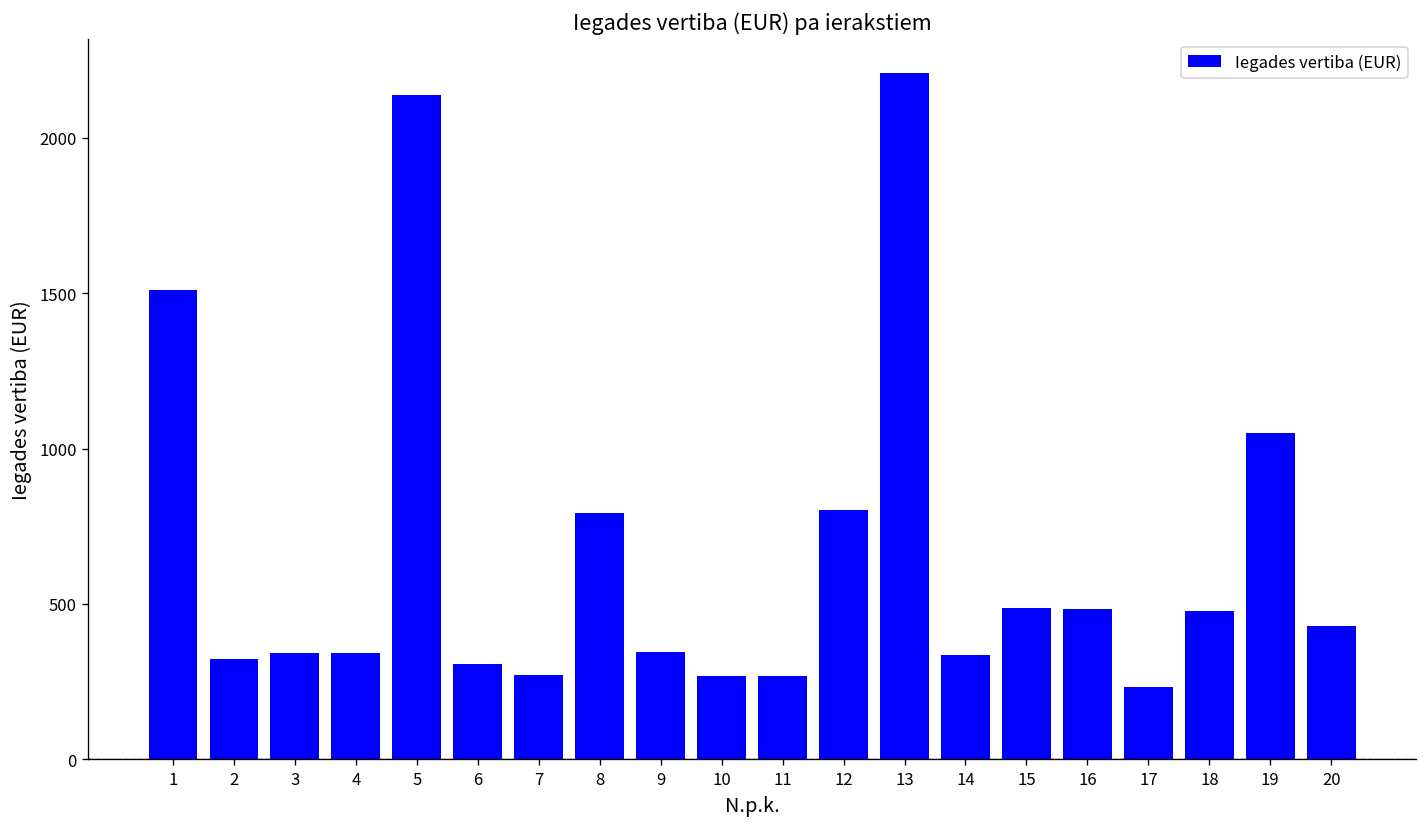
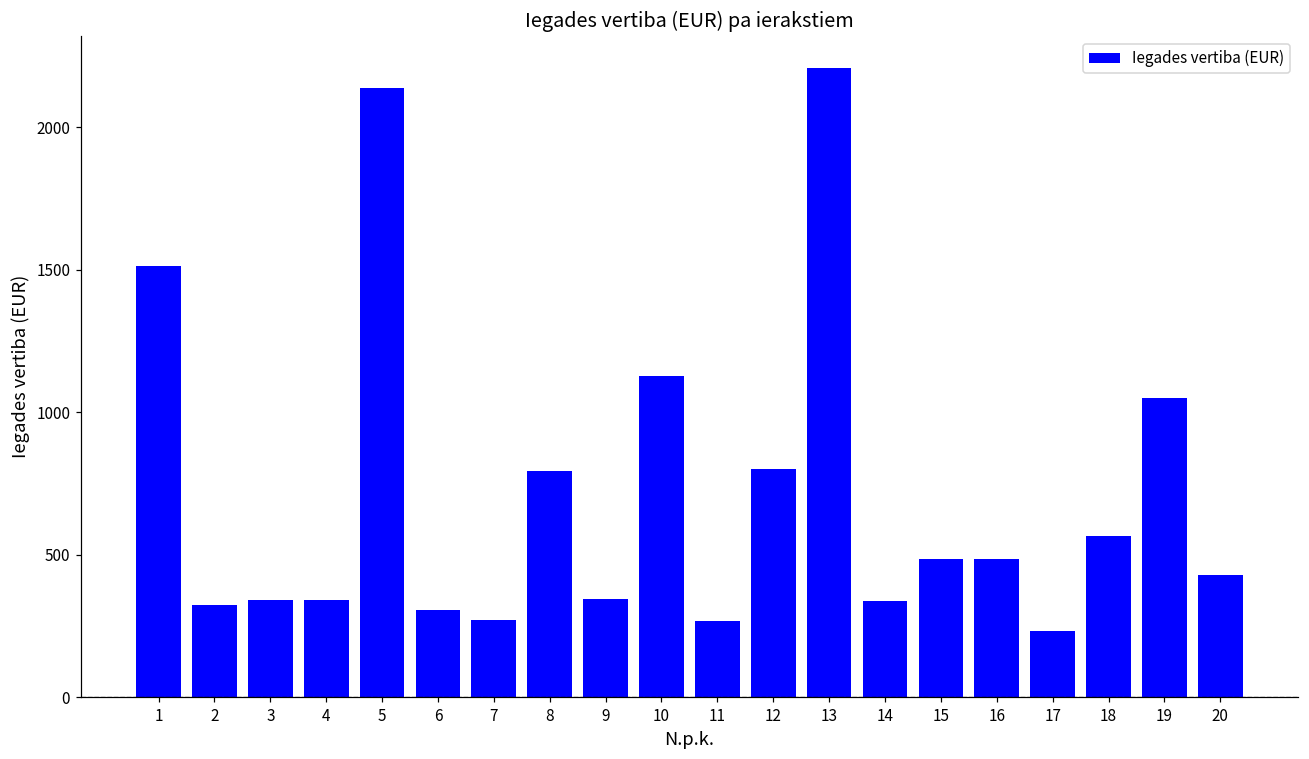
10: 270 -> 1130
18: 480 -> 570
